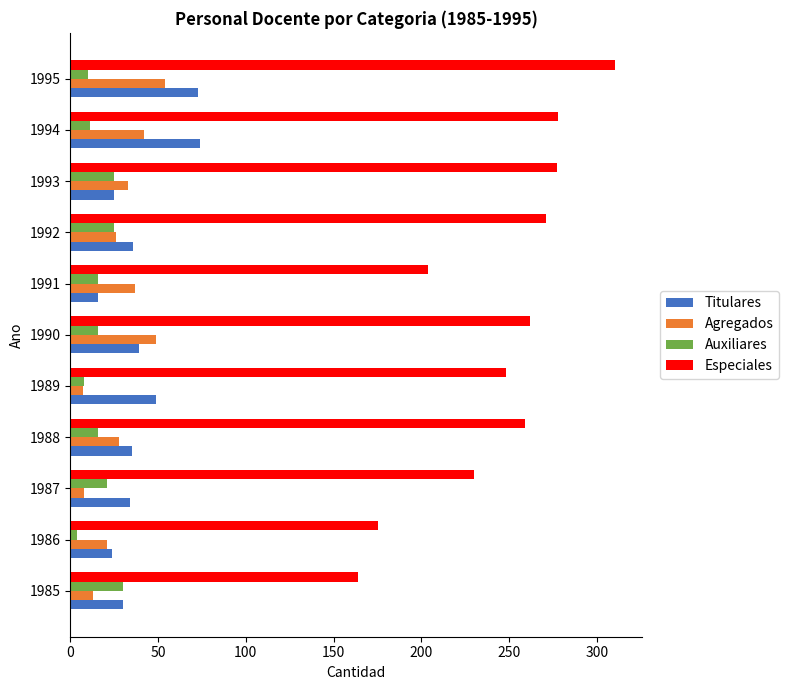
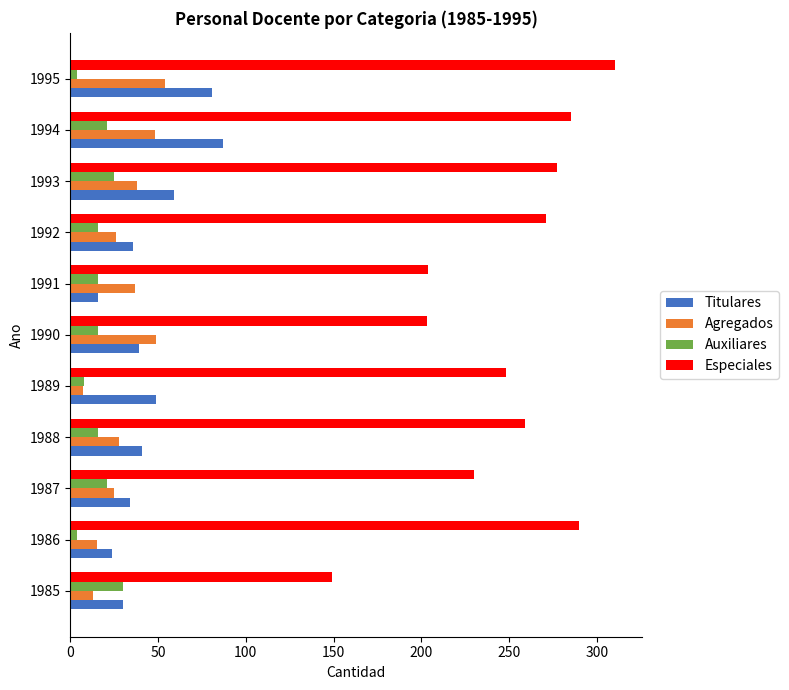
Auxiliares, 1995: 10 -> 4
Titulares, 1995: 73 -> 81
Especiales, 1994: 278 -> 285
Auxiliares, 1994: 11 -> 21
Agregados, 1994: 42 -> 48
Titulares, 1994: 74 -> 87
Agregados, 1993: 33 -> 38
Titulares, 1993: 25 -> 59
Auxiliares, 1992: 25 -> 16
Especiales, 1990: 262 -> 203
Titulares, 1988: 35 -> 41
Agregados, 1987: 8 -> 25
Especiales, 1986: 175 -> 290
Agregados, 1986: 21 -> 15
Especiales, 1985: 164 -> 149
